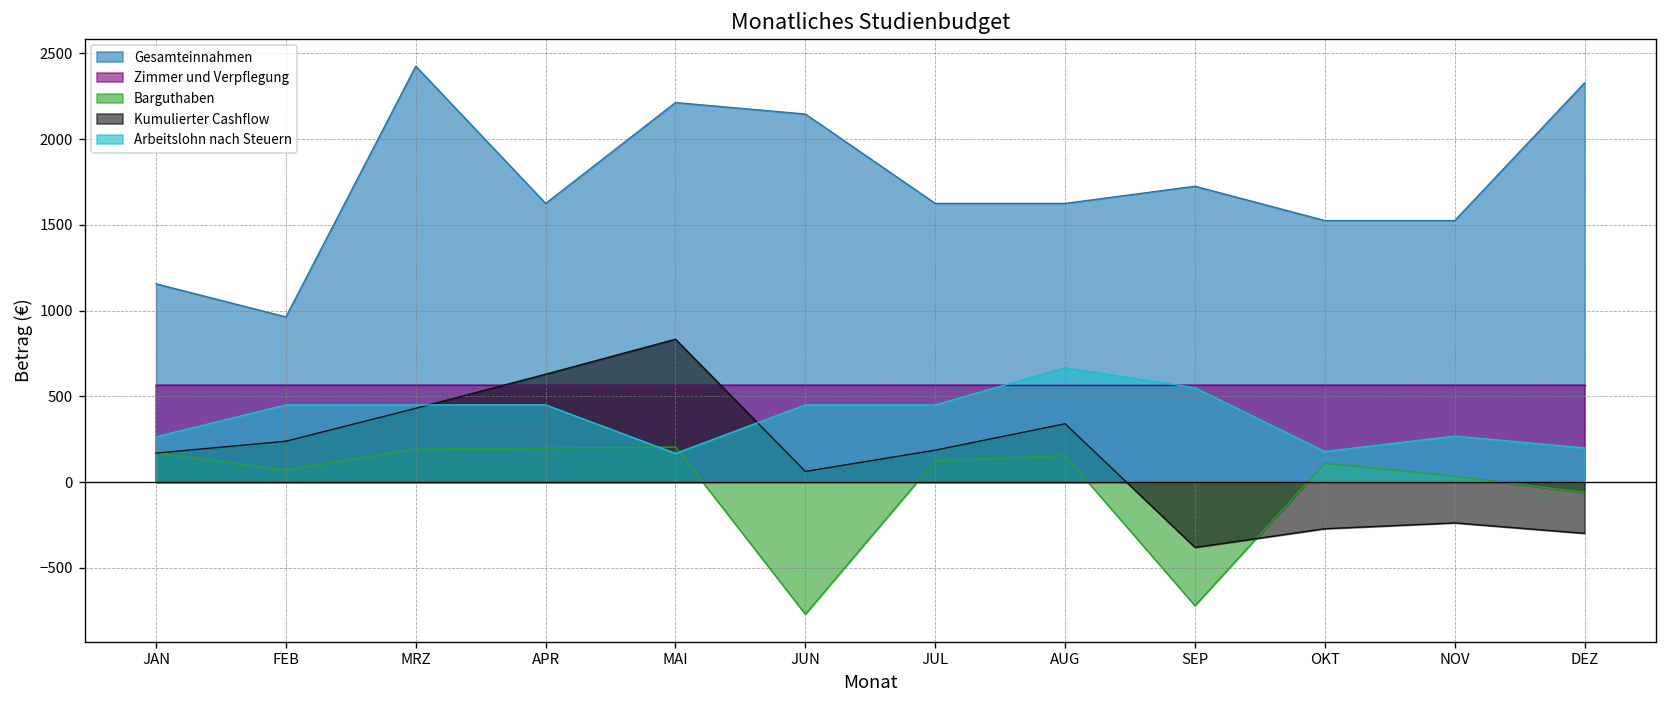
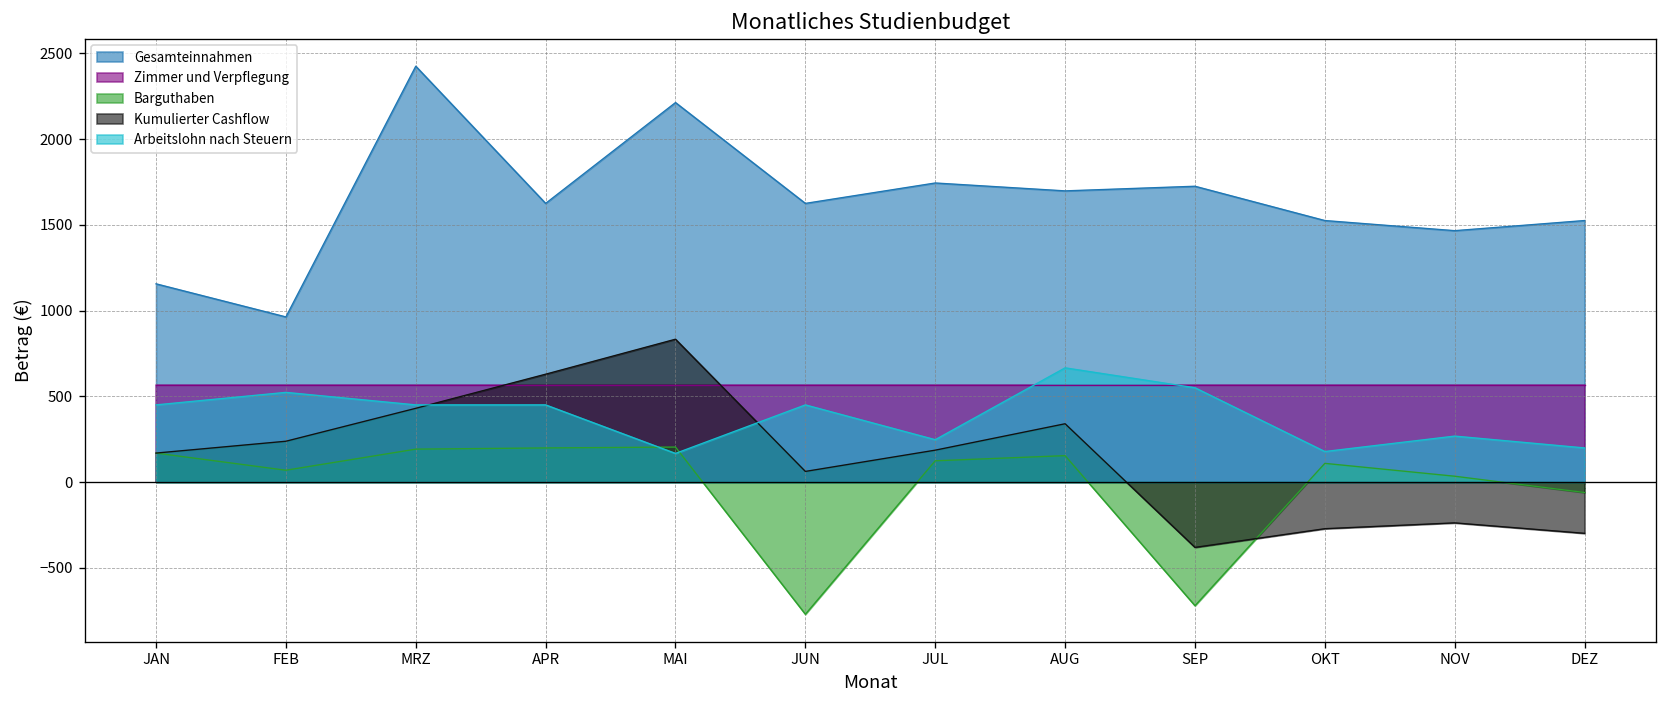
Arbeitslohn nach Steuern, JAN: 260 -> 450
Arbeitslohn nach Steuern, FEB: 450 -> 520
Gesamteinnahmen, JUN: 2150 -> 1630
Gesamteinnahmen, JUL: 1630 -> 1740
Arbeitslohn nach Steuern, JUL: 450 -> 250
Gesamteinnahmen, AUG: 1630 -> 1700
Gesamteinnahmen, NOV: 1530 -> 1470
Gesamteinnahmen, DEZ: 2330 -> 1530
